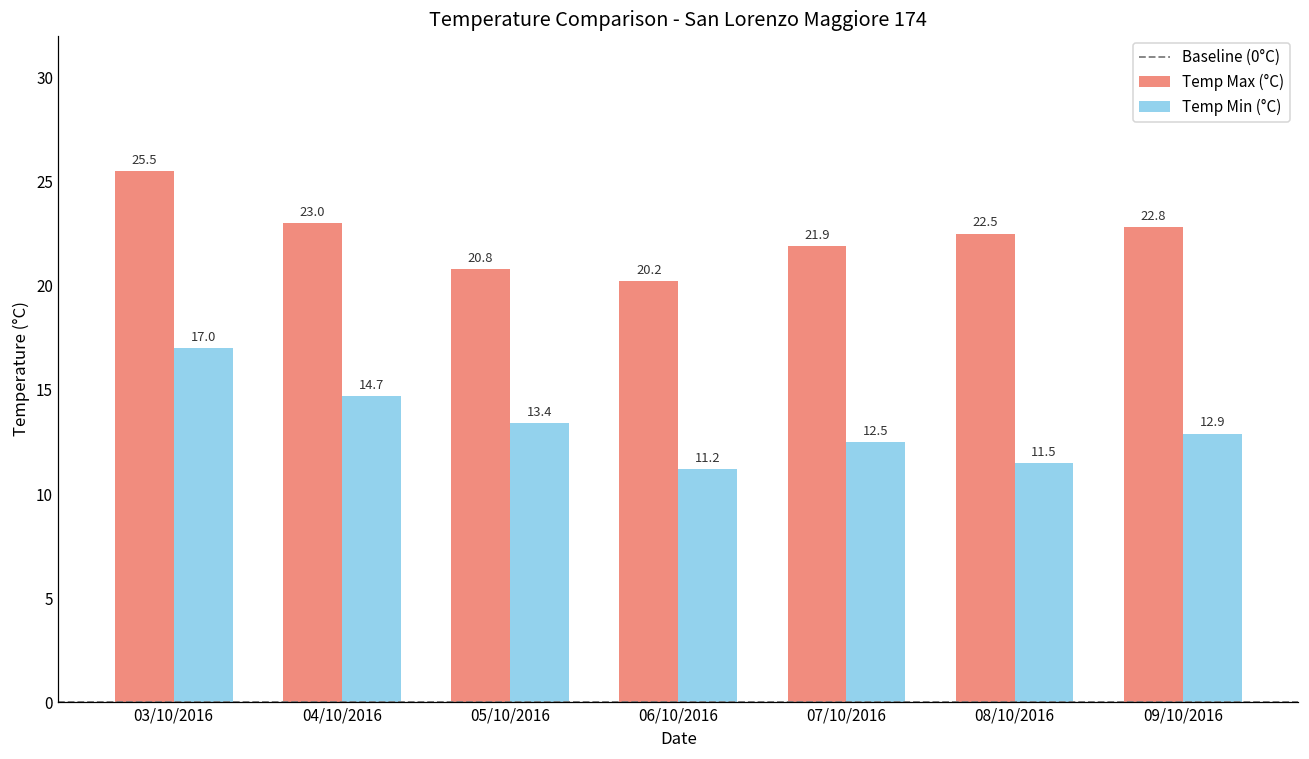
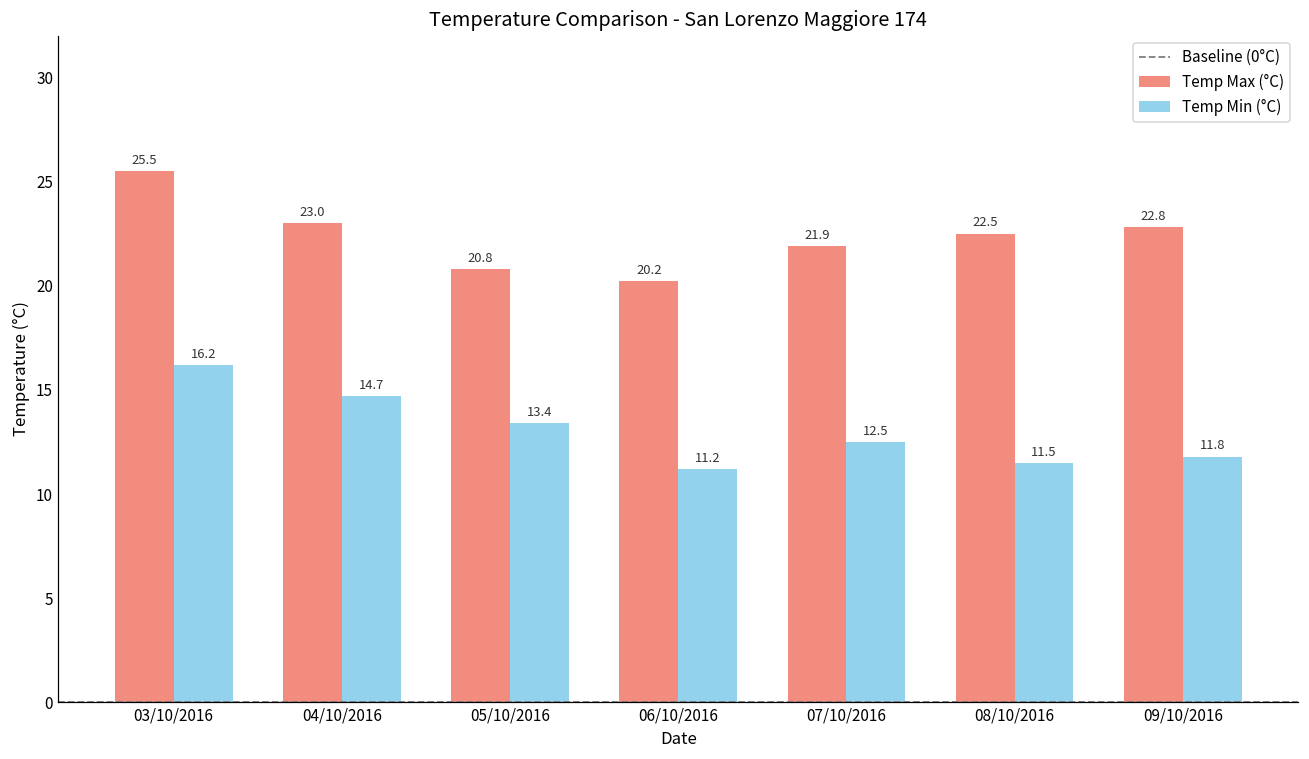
Temp Min (°C), 03/10/2016: 17.0 -> 16.2
Temp Min (°C), 09/10/2016: 12.9 -> 11.8
